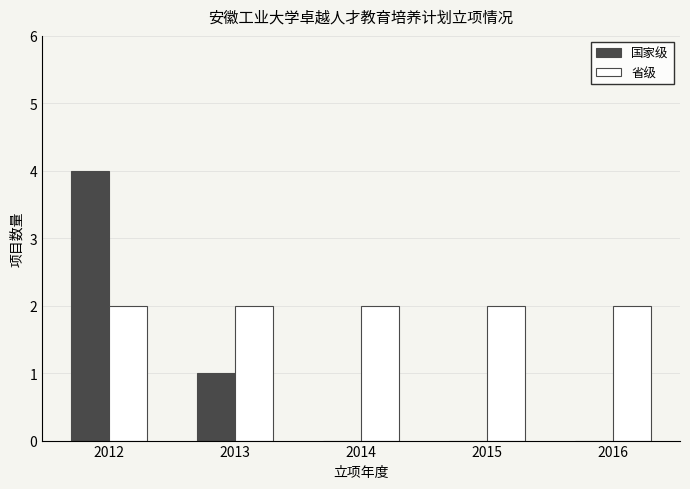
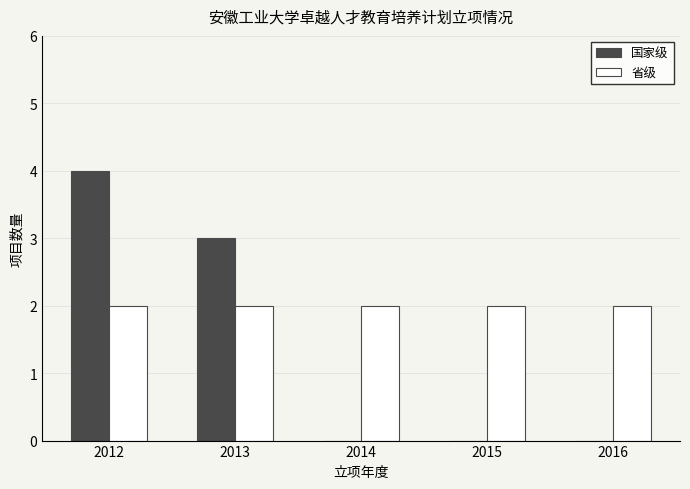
国家级, 2013: 1 -> 3
